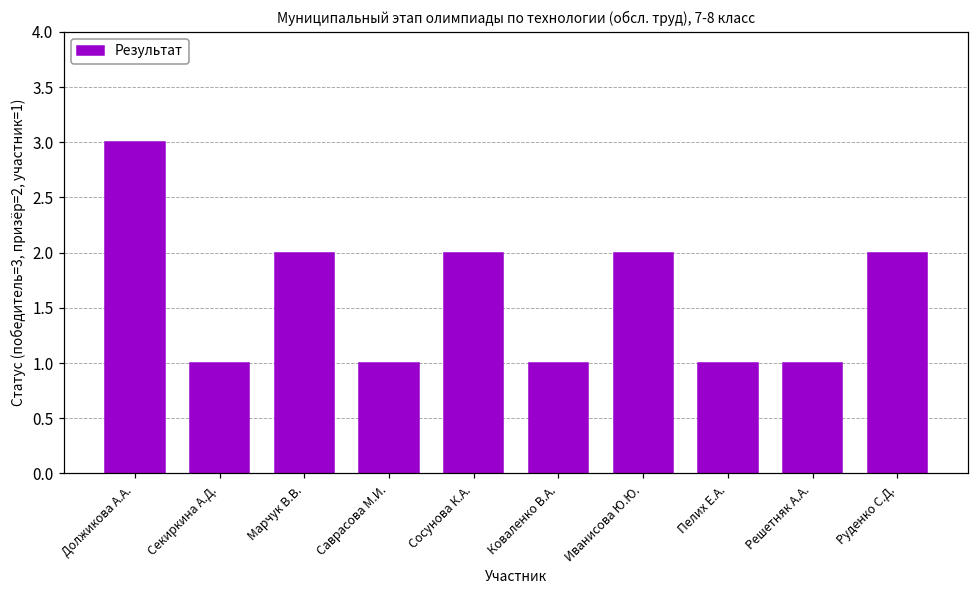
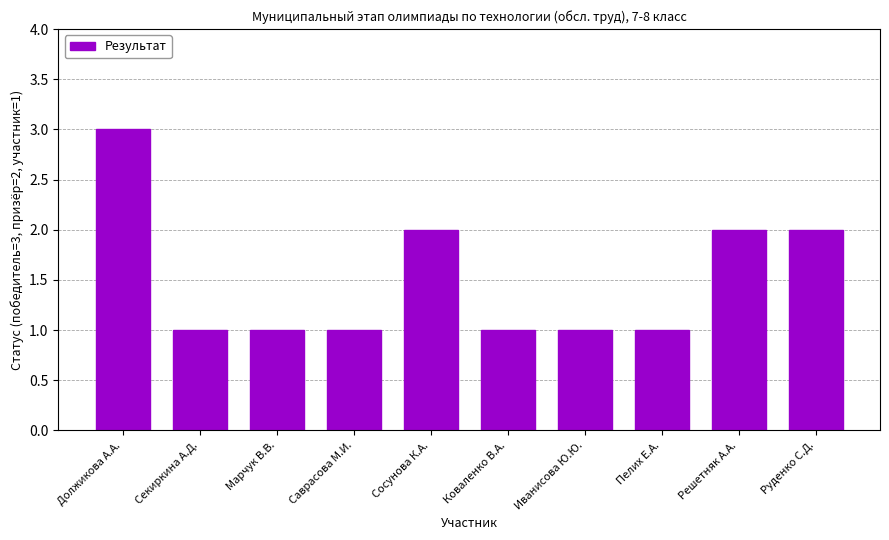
Марчук В.В.: 2 -> 1
Иванисова Ю.Ю.: 2 -> 1
Решетняк А.А.: 1 -> 2
